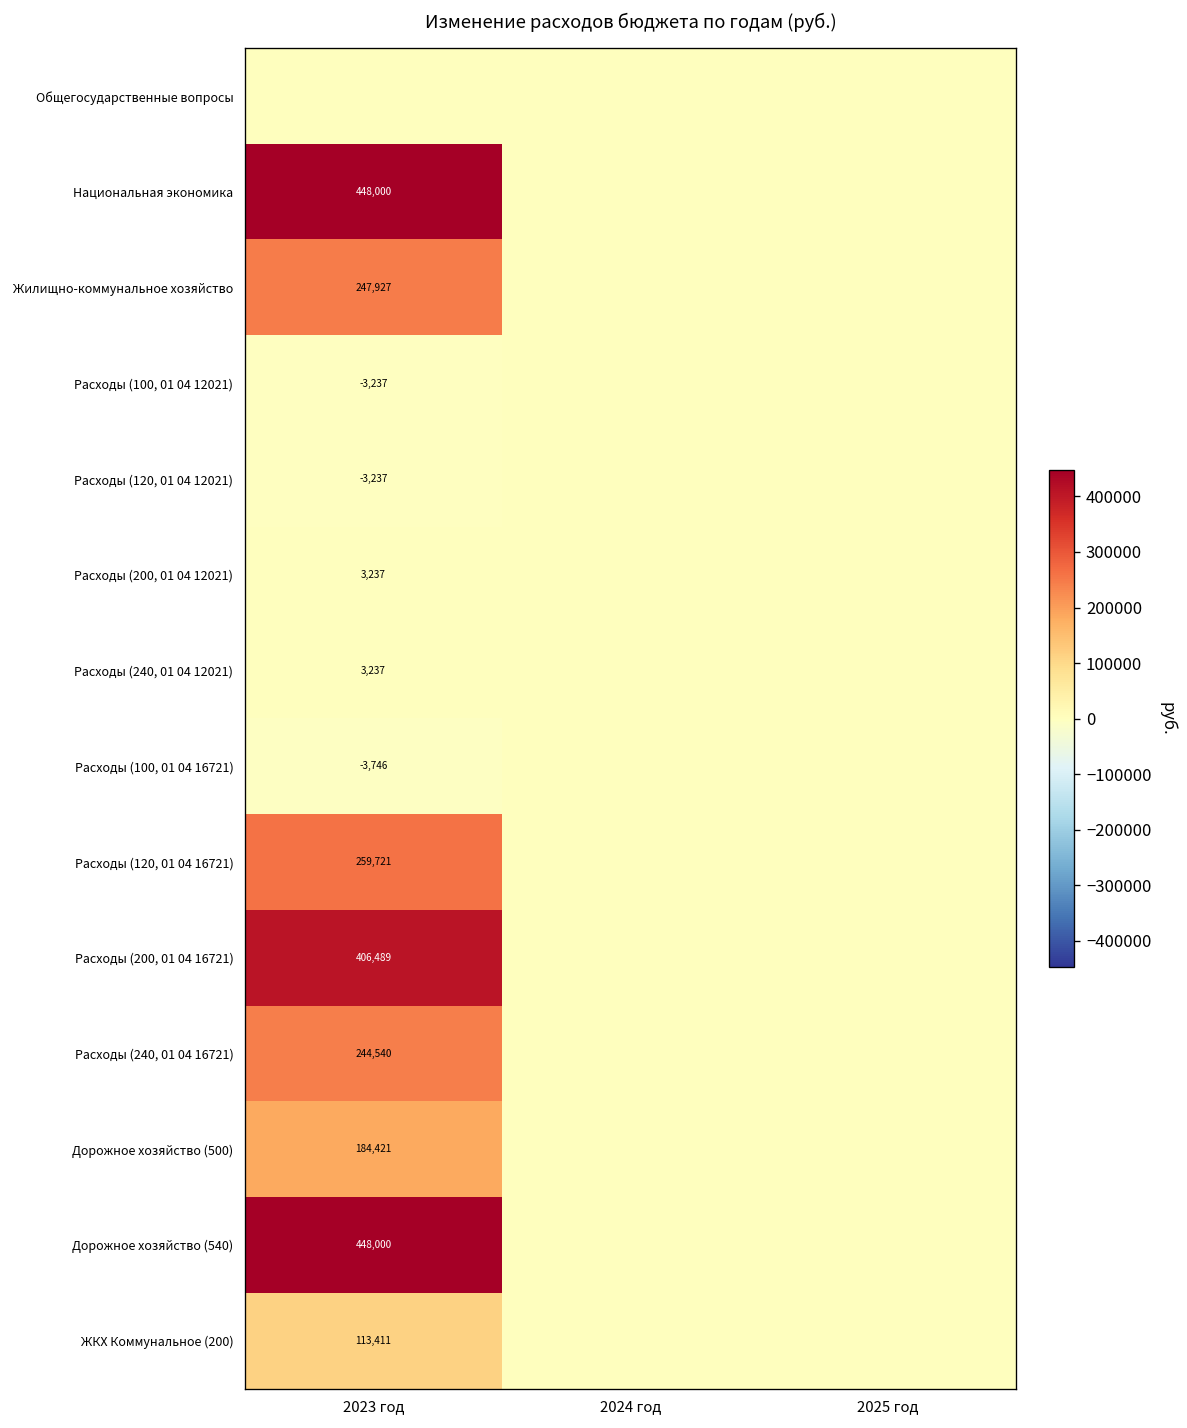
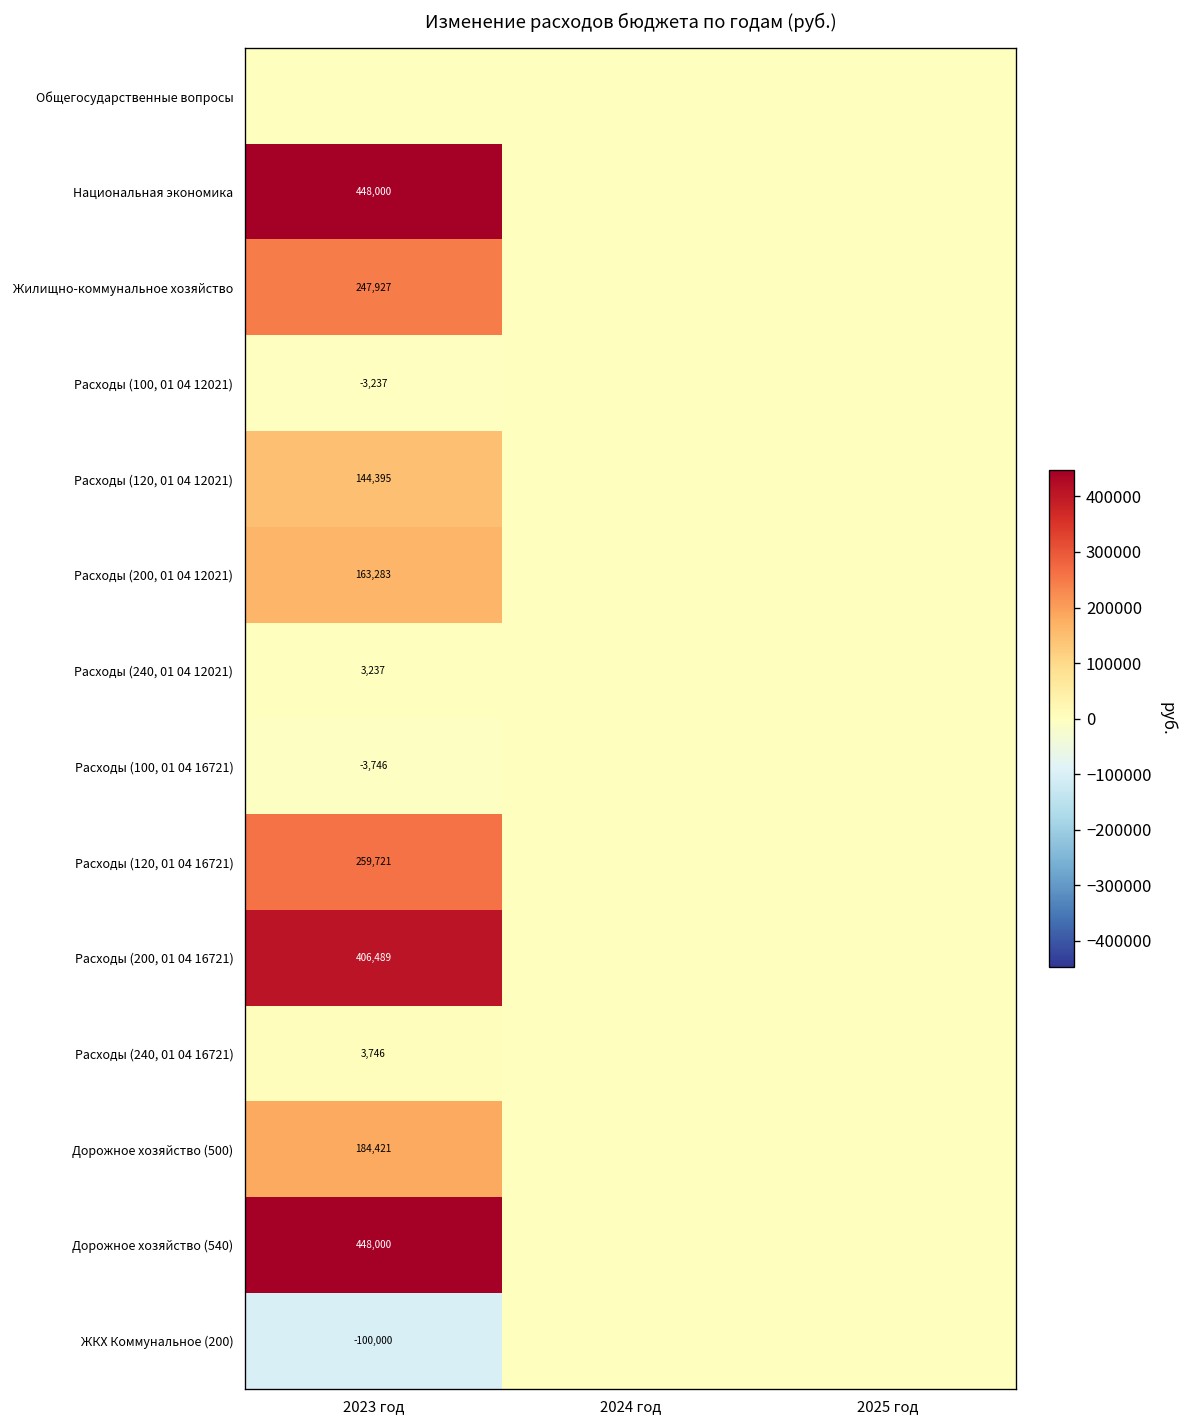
Расходы (120, 01 04 12021), 2023 год: -3,237 -> 144,395
Расходы (200, 01 04 12021), 2023 год: 3,237 -> 163,283
Расходы (240, 01 04 16721), 2023 год: 244,540 -> 3,746
ЖКХ Коммунальное (200), 2023 год: 113,411 -> -100,000
